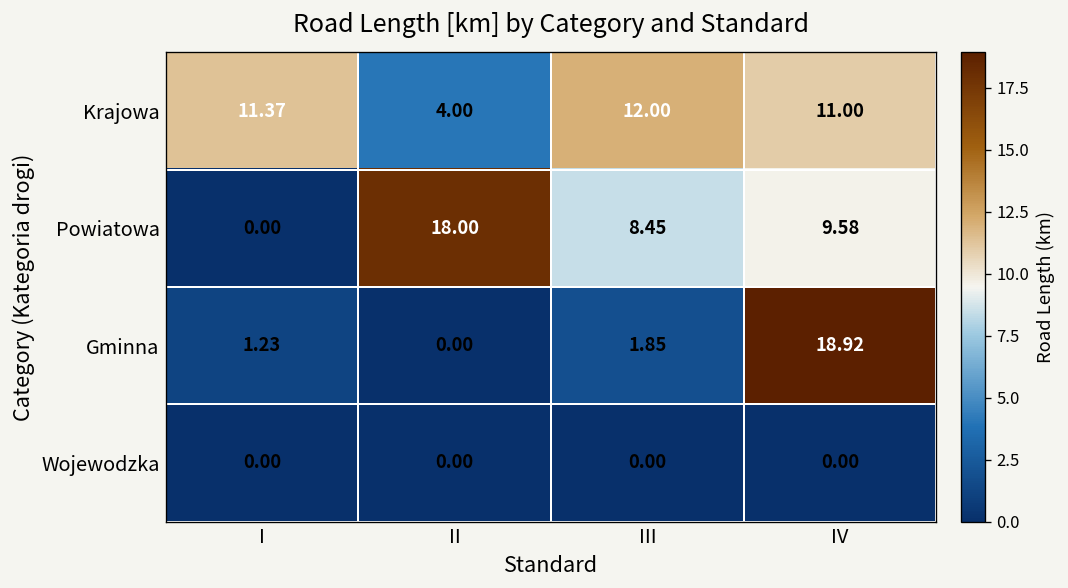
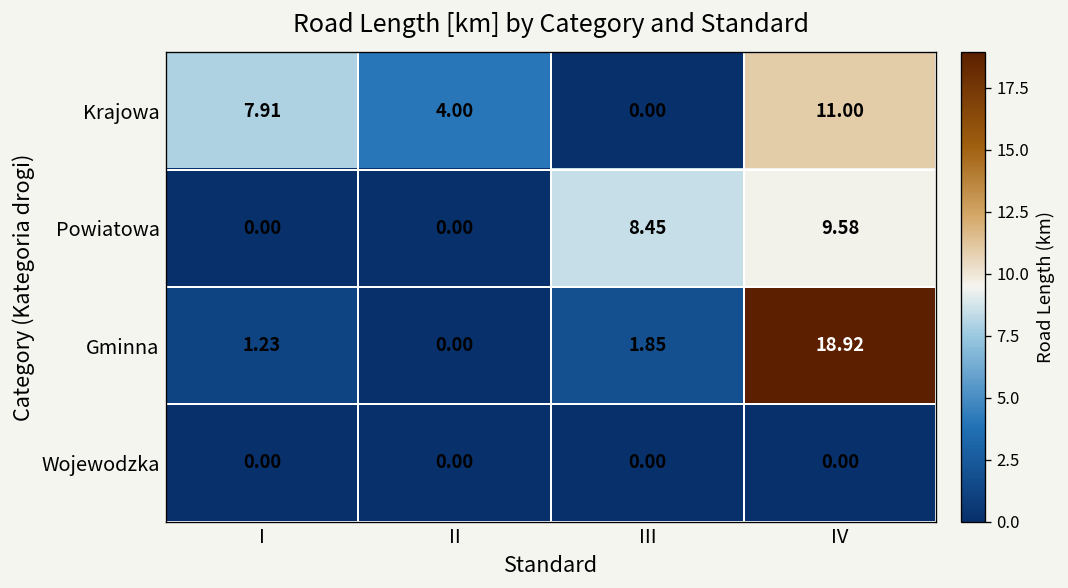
Krajowa, I: 11.37 -> 7.91
Krajowa, III: 12.00 -> 0.00
Powiatowa, II: 18.00 -> 0.00
